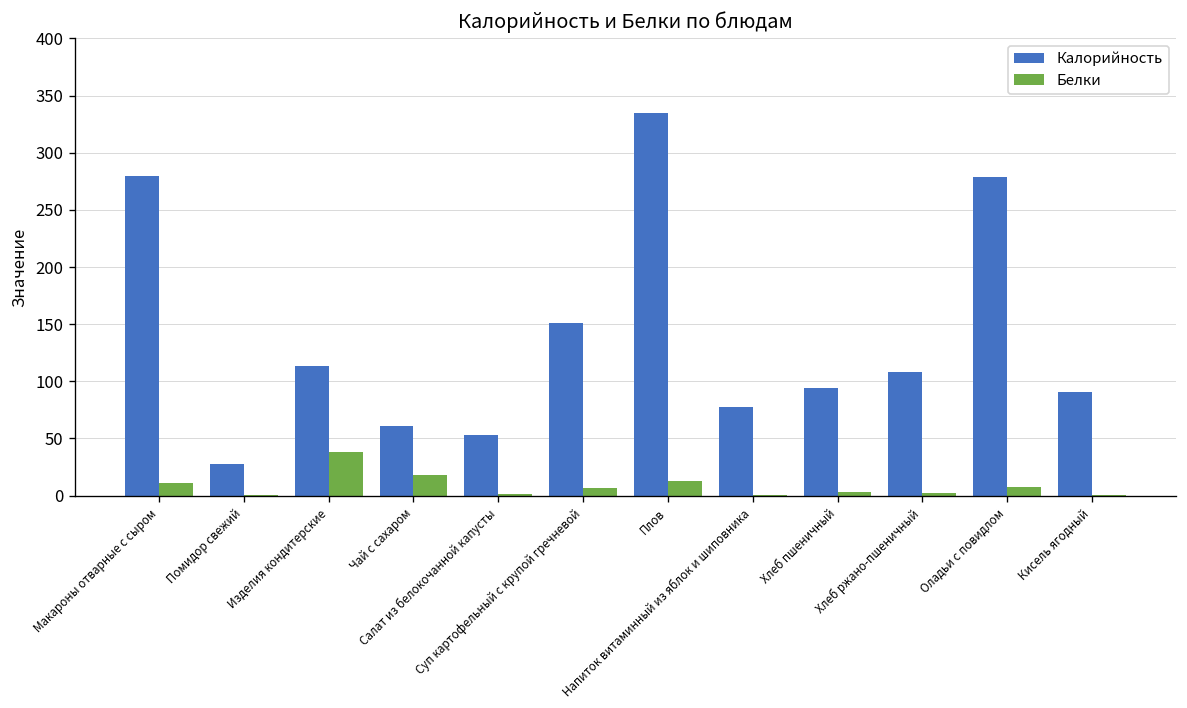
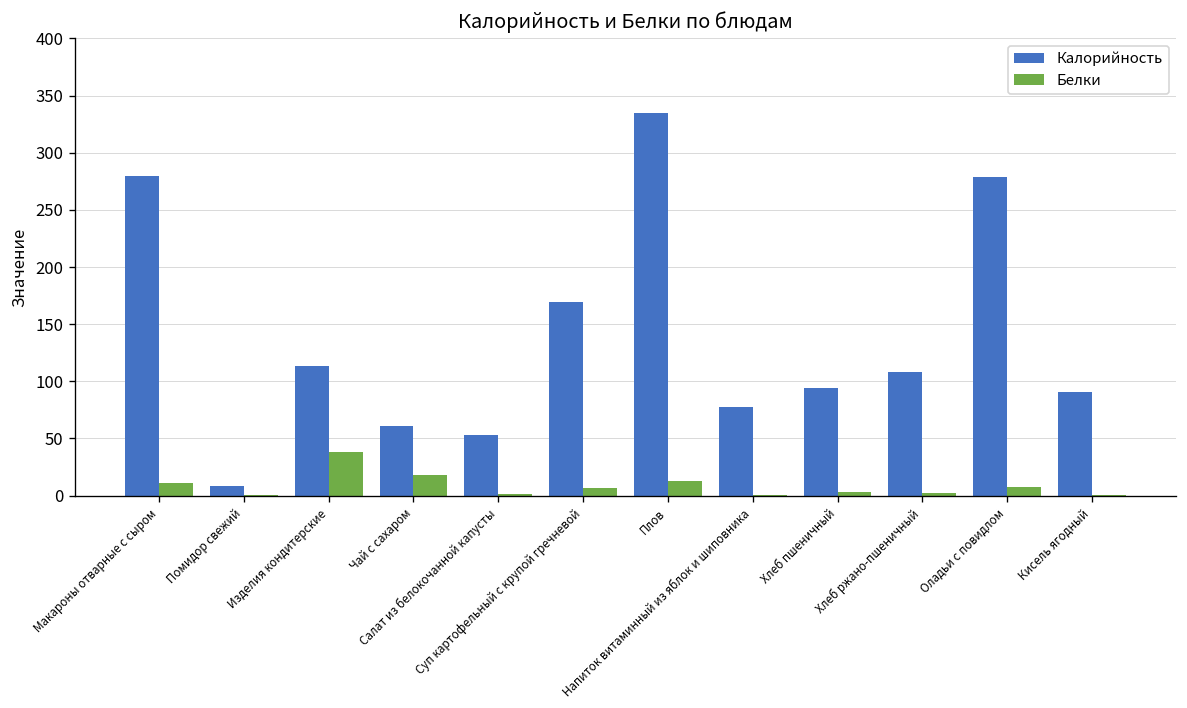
Калорийность, Помидор свежий: 30 -> 10
Калорийность, Суп картофельный с крупой гречневой: 150 -> 170
